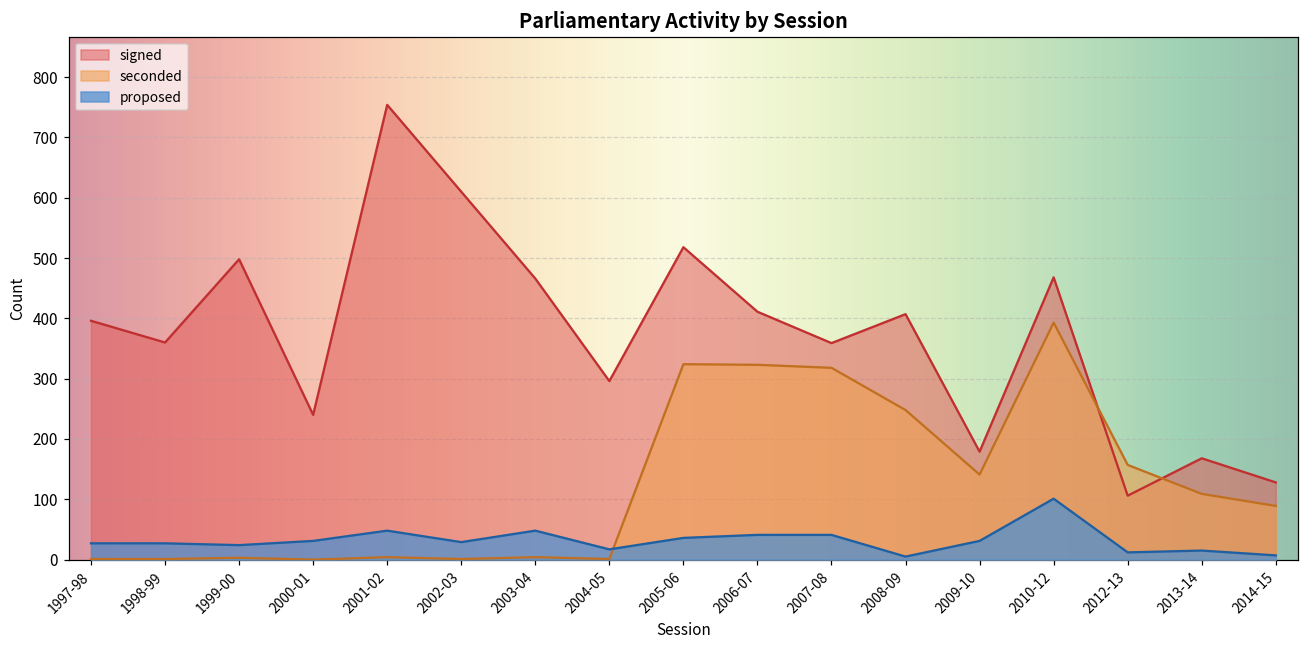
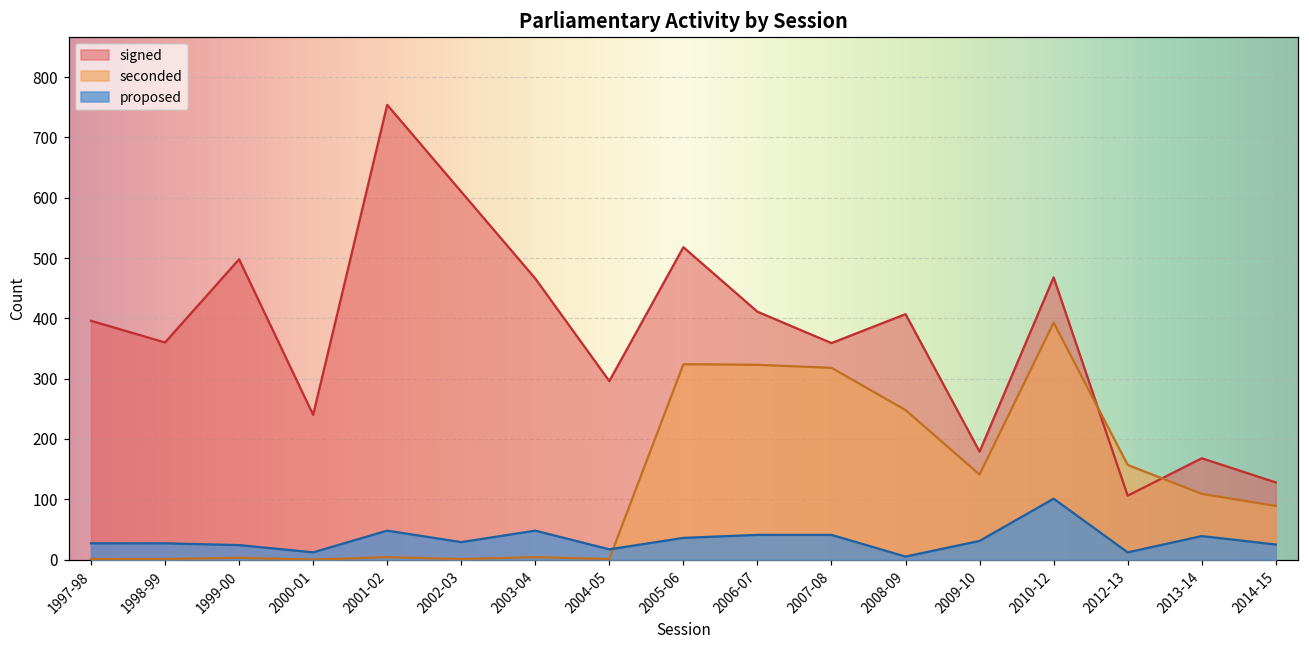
proposed, 2000-01: 30 -> 10
proposed, 2013-14: 20 -> 40
proposed, 2014-15: 10 -> 30
